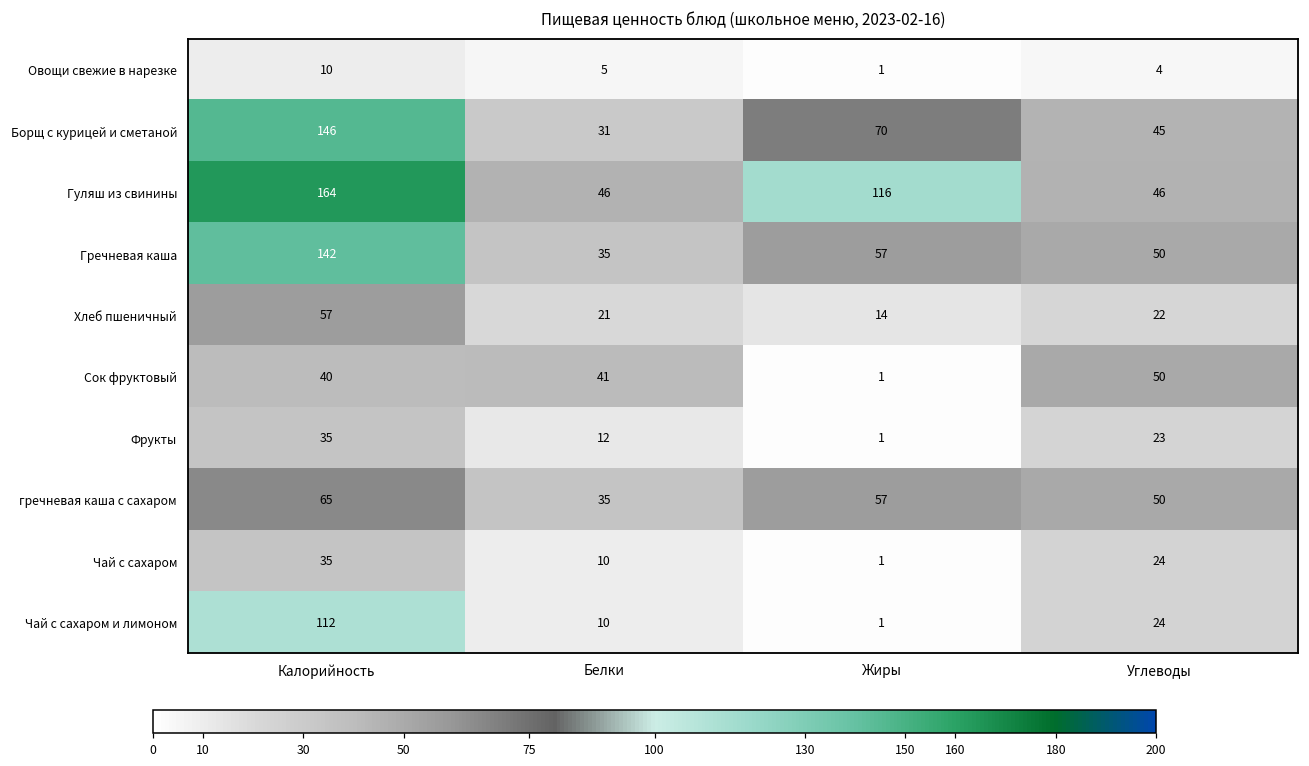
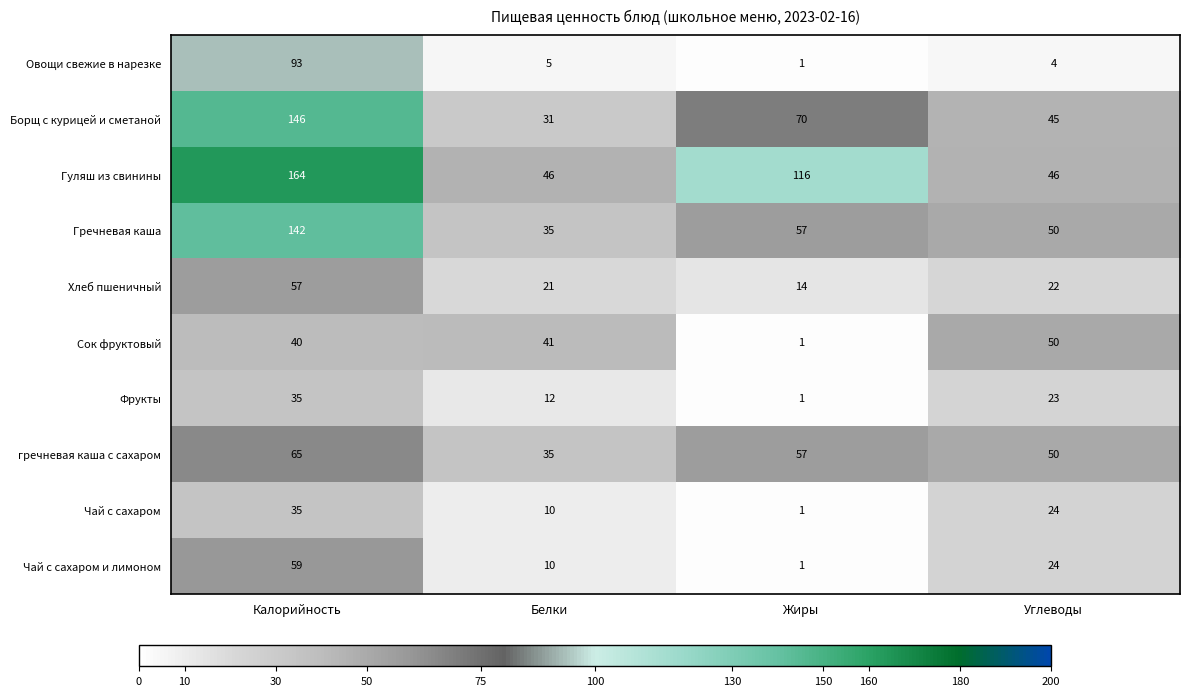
Овощи свежие в нарезке, Калорийность: 10 -> 93
Чай с сахаром и лимоном, Калорийность: 112 -> 59
